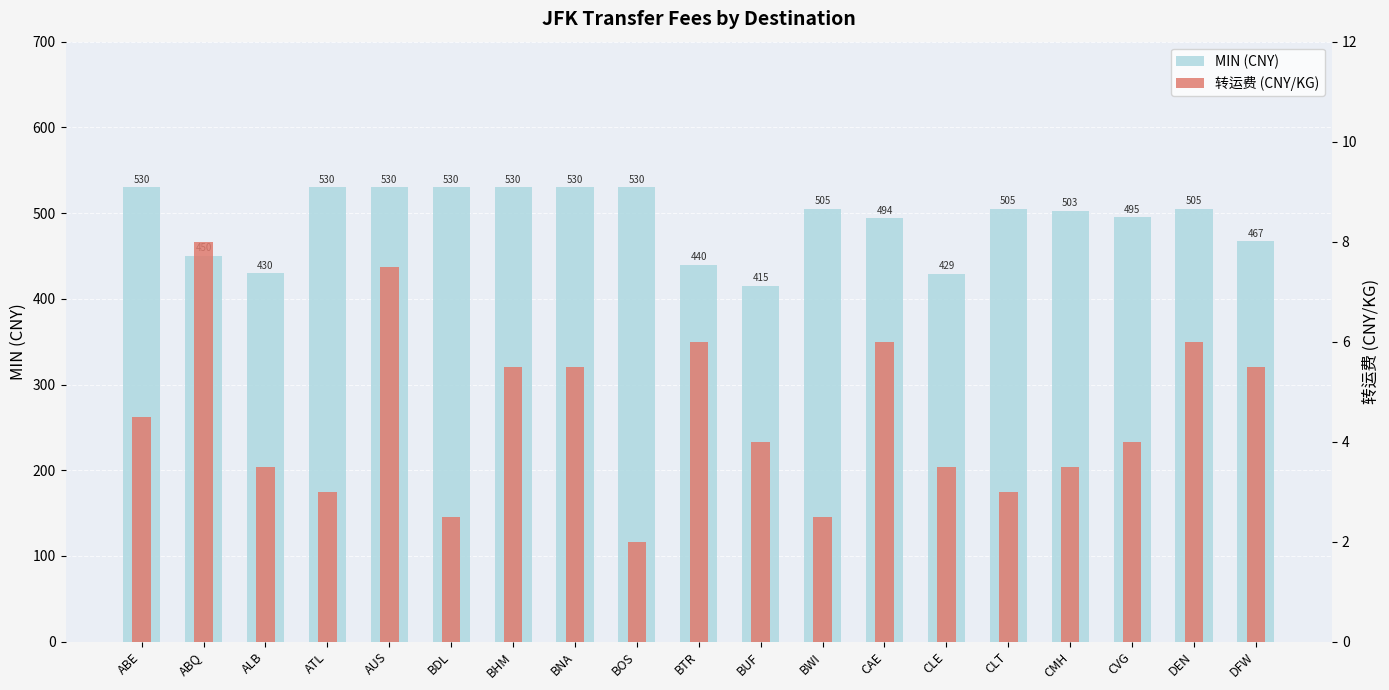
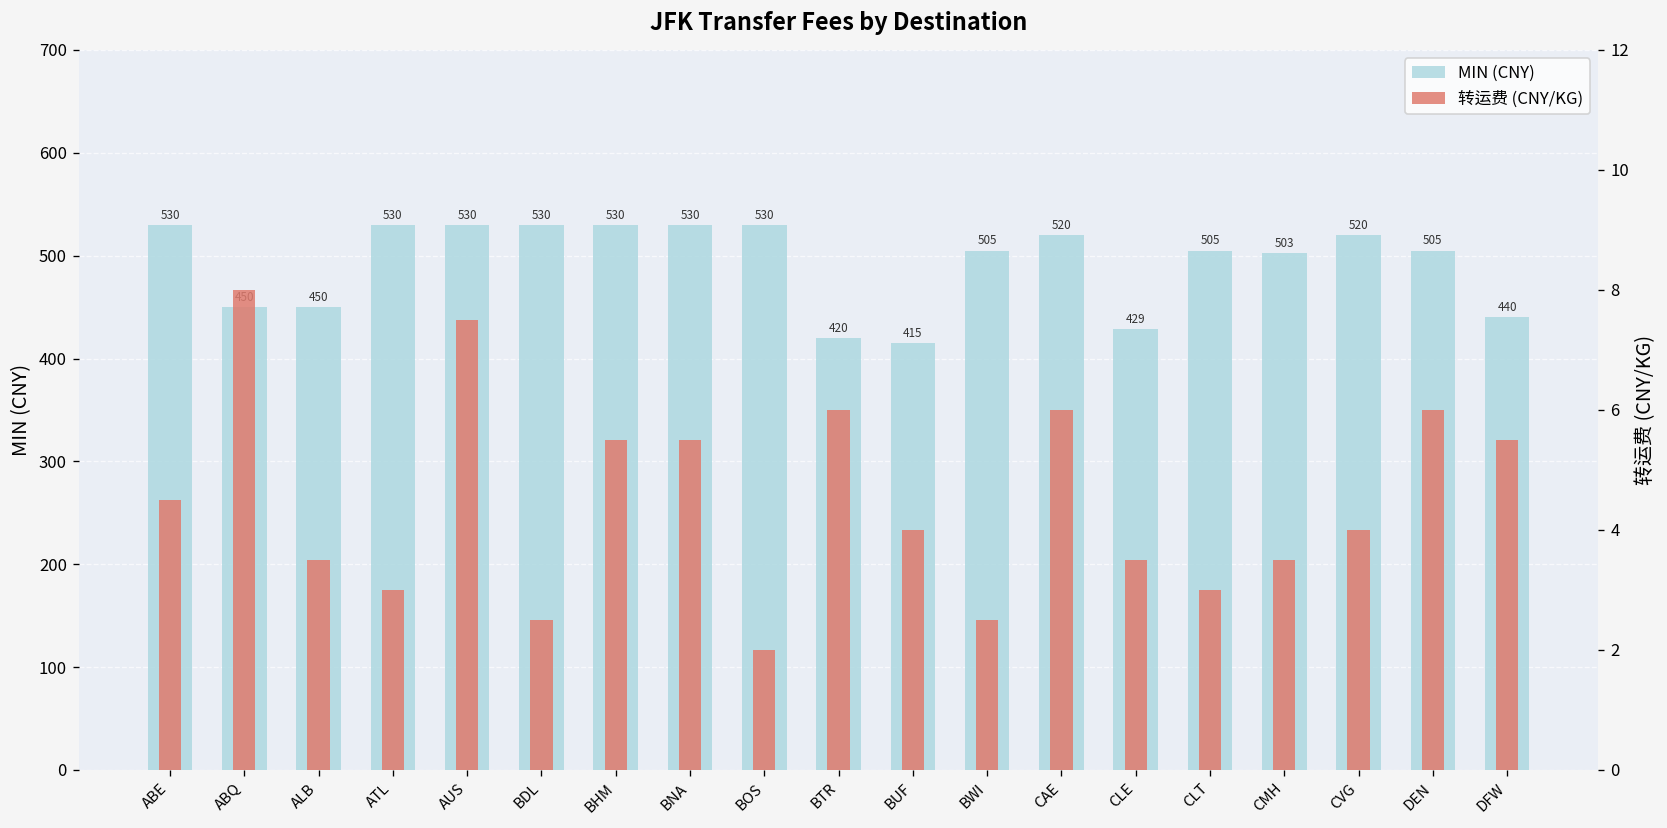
MIN (CNY), ALB: 430 -> 450
MIN (CNY), BTR: 440 -> 420
MIN (CNY), CAE: 494 -> 520
MIN (CNY), CVG: 495 -> 520
MIN (CNY), DFW: 467 -> 440
